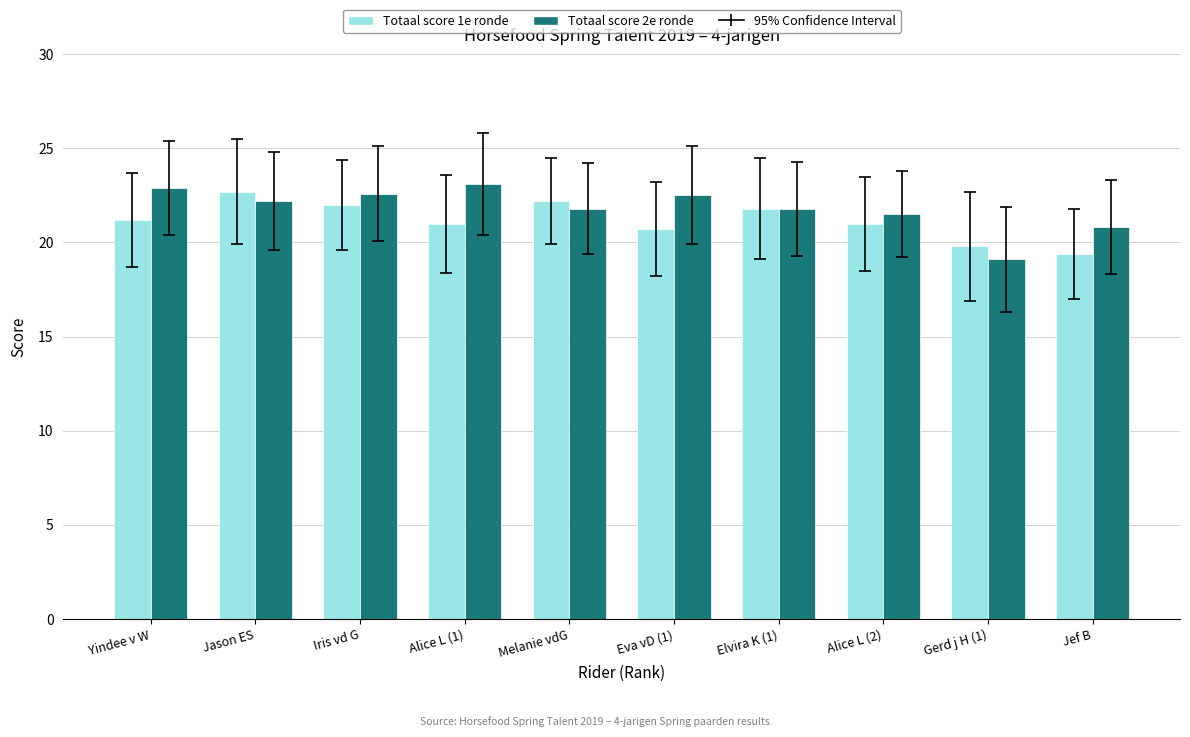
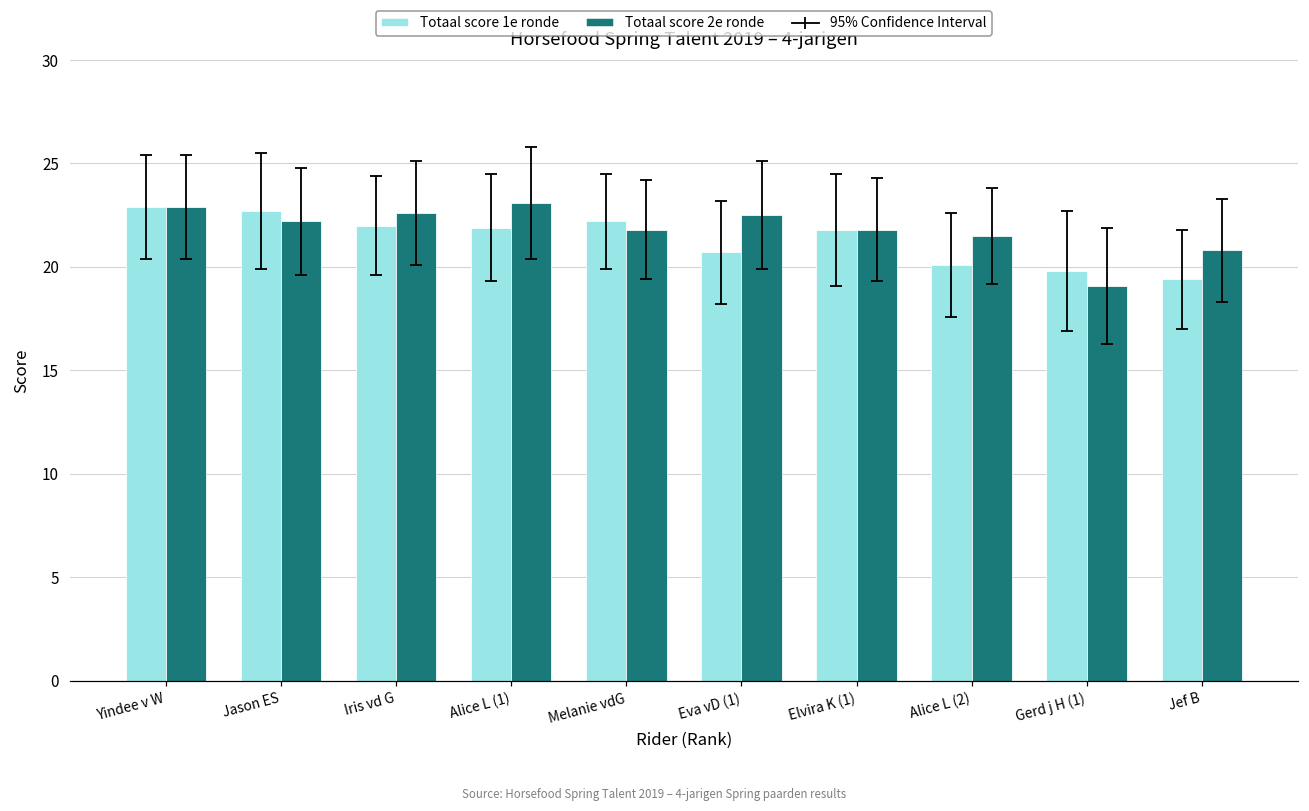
Totaal score 1e ronde, Yindee v W: 21.2 -> 22.9
Totaal score 1e ronde, Alice L (1): 21.0 -> 21.9
Totaal score 1e ronde, Alice L (2): 21.0 -> 20.1
